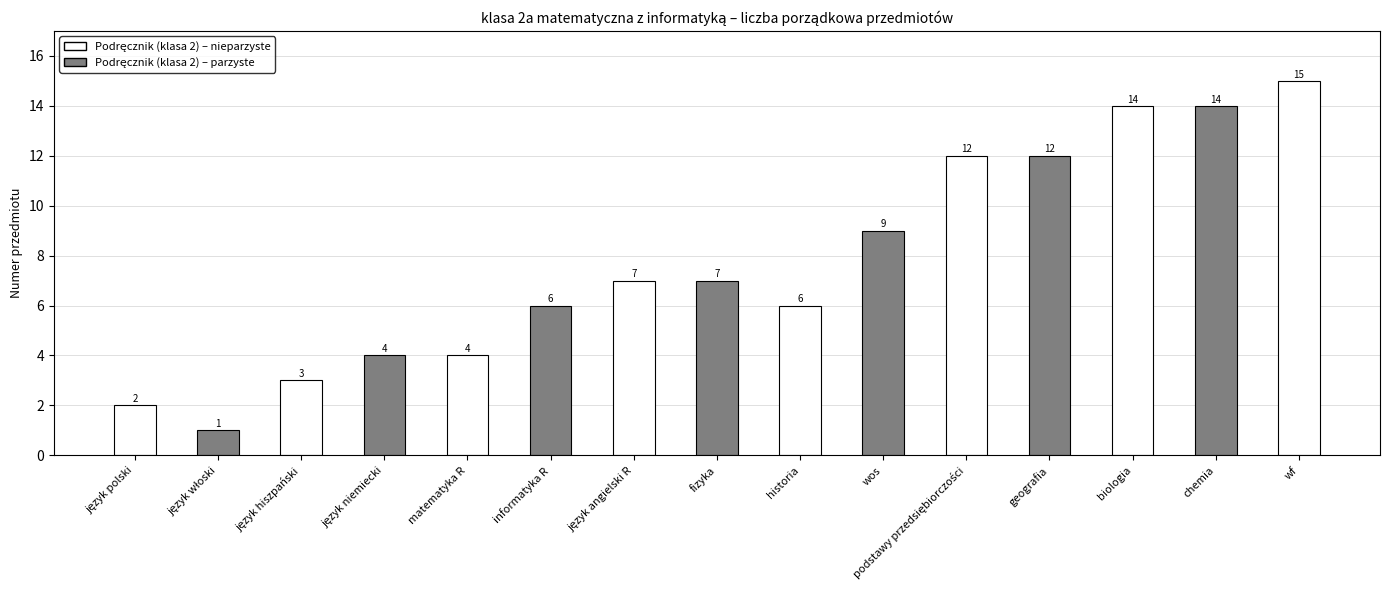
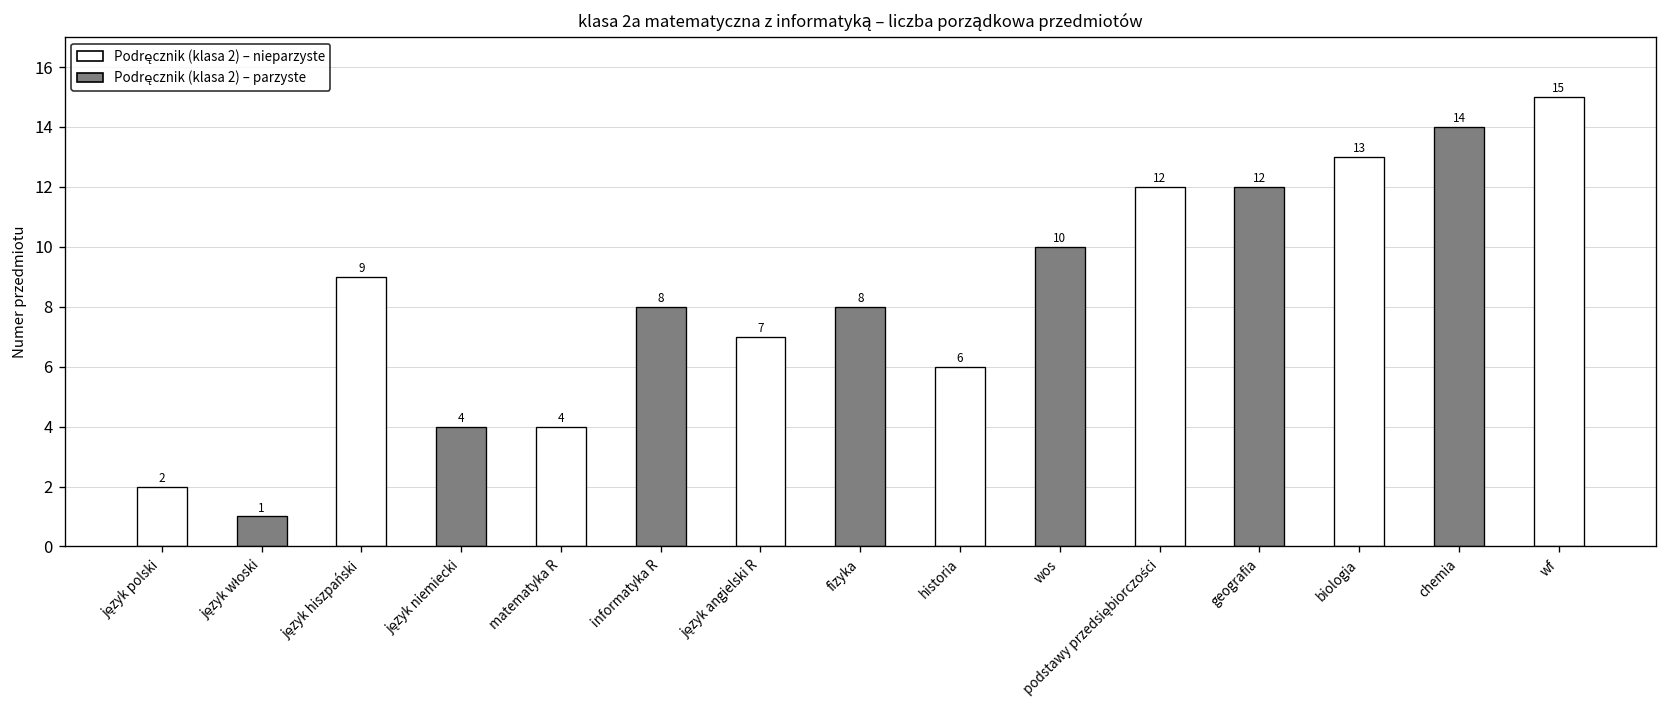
język hiszpański: 3 -> 9
informatyka R: 6 -> 8
fizyka: 7 -> 8
wos: 9 -> 10
biologia: 14 -> 13
